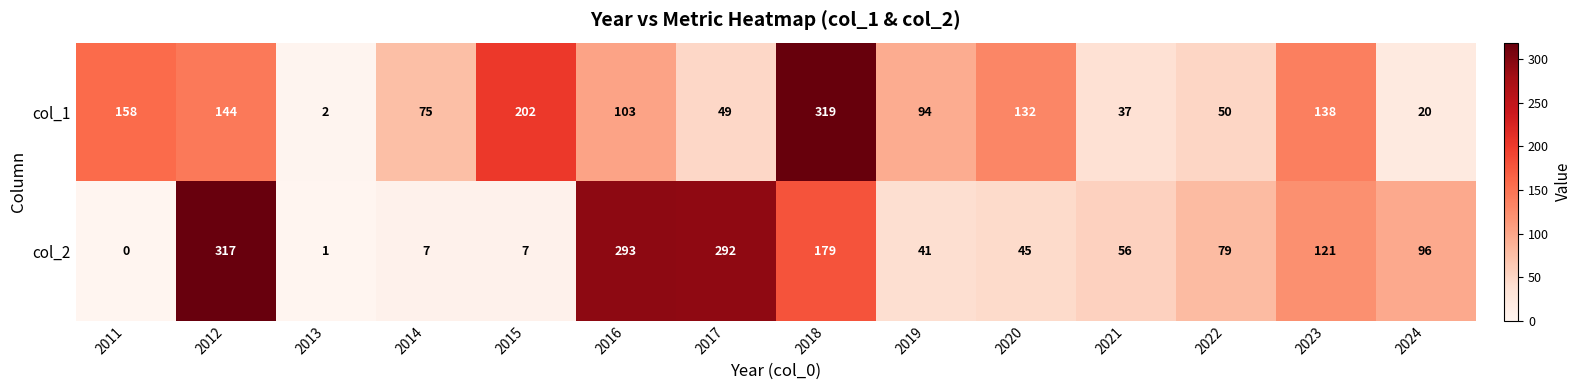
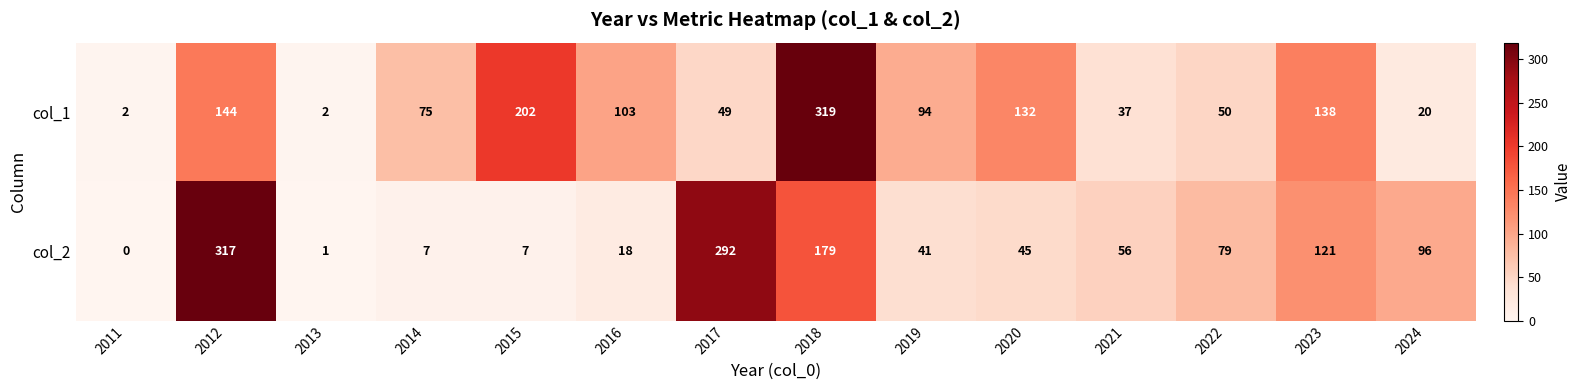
col_1, 2011: 158 -> 2
col_2, 2016: 293 -> 18
